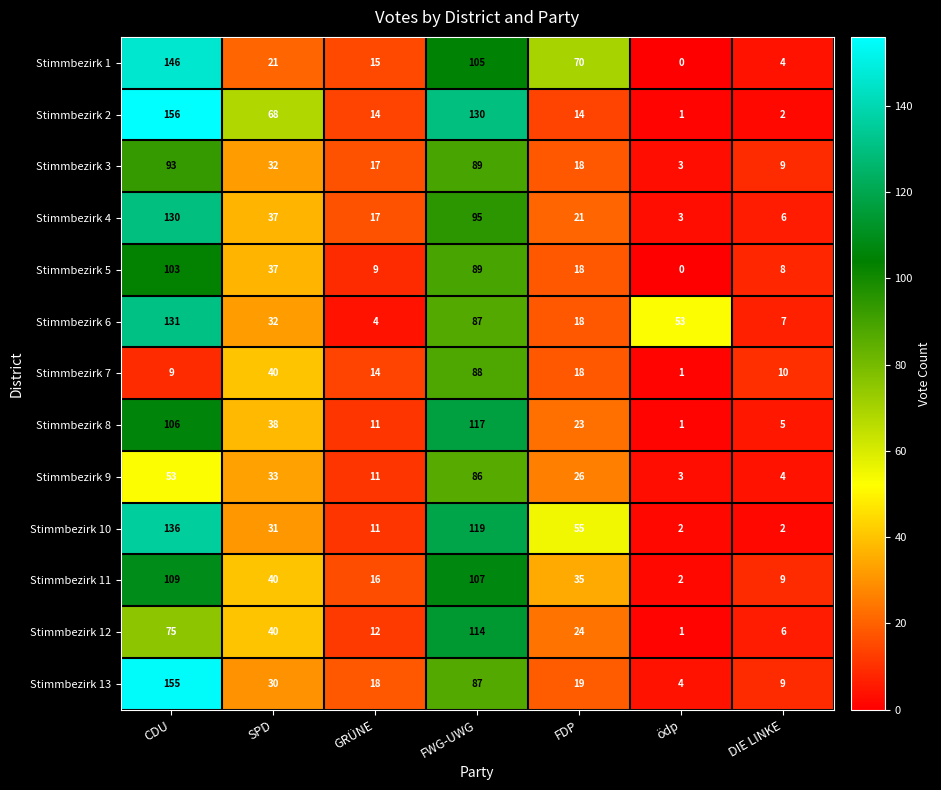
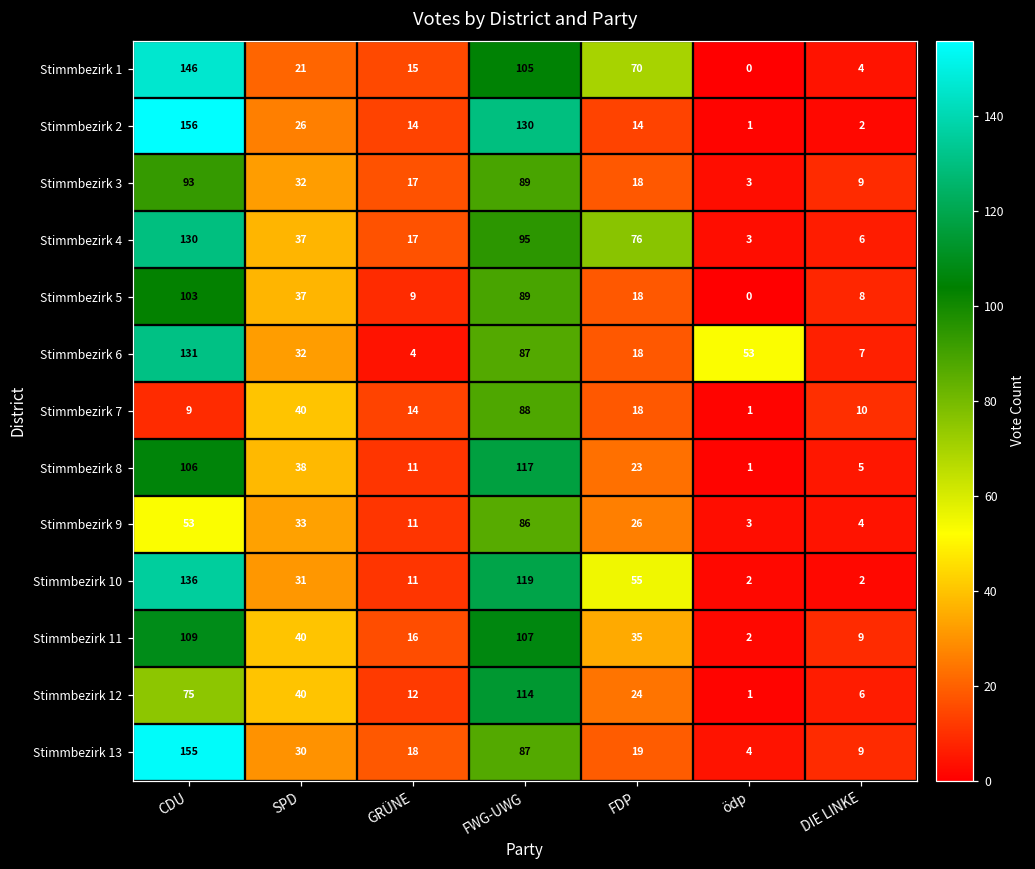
Stimmbezirk 2, SPD: 68 -> 26
Stimmbezirk 4, FDP: 21 -> 76
